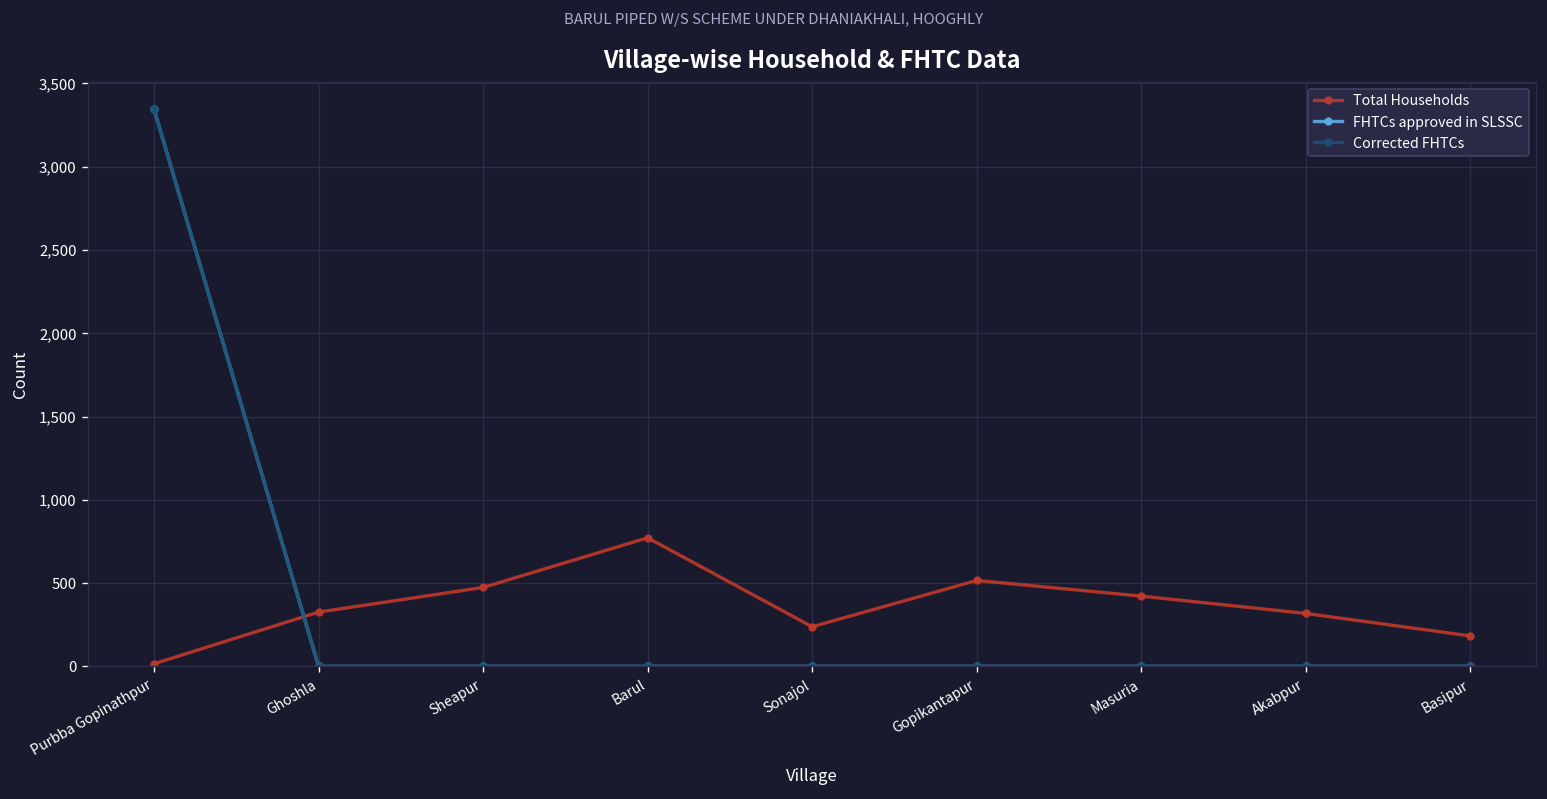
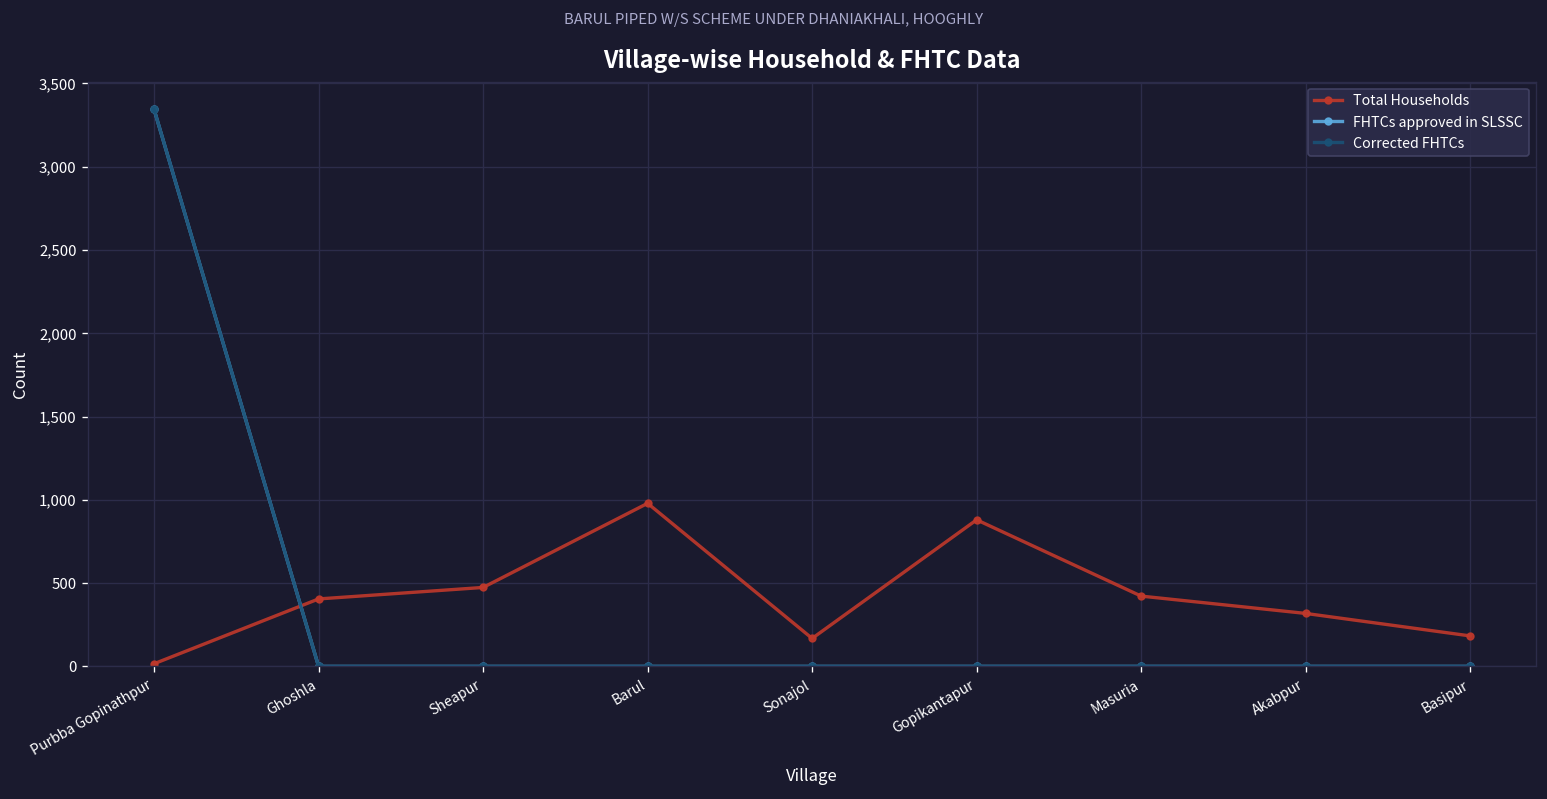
Total Households, Ghoshla: 330 -> 410
Total Households, Barul: 770 -> 980
Total Households, Sonajol: 240 -> 170
Total Households, Gopikantapur: 520 -> 880
